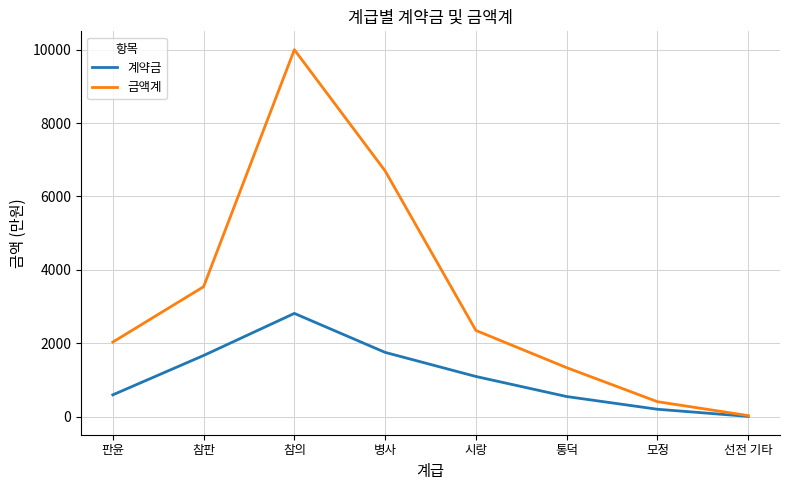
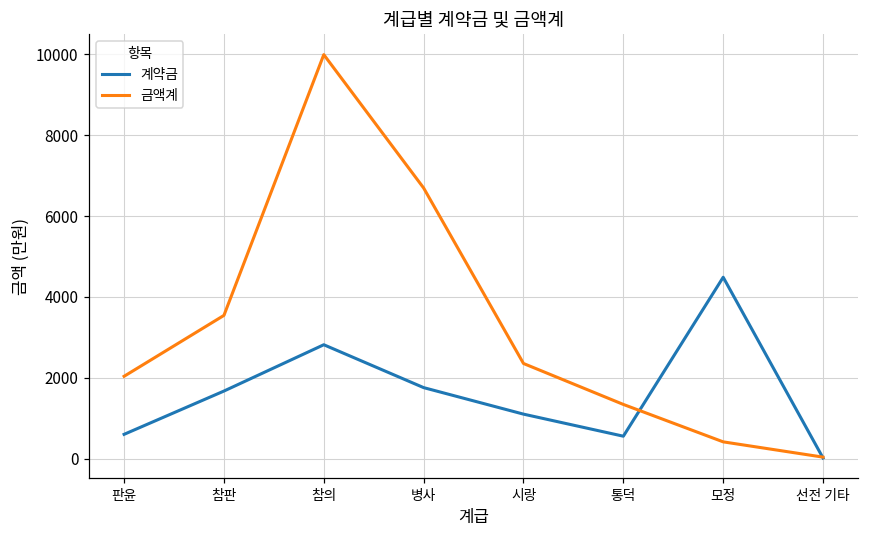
계약금, 모정: 200 -> 4500
